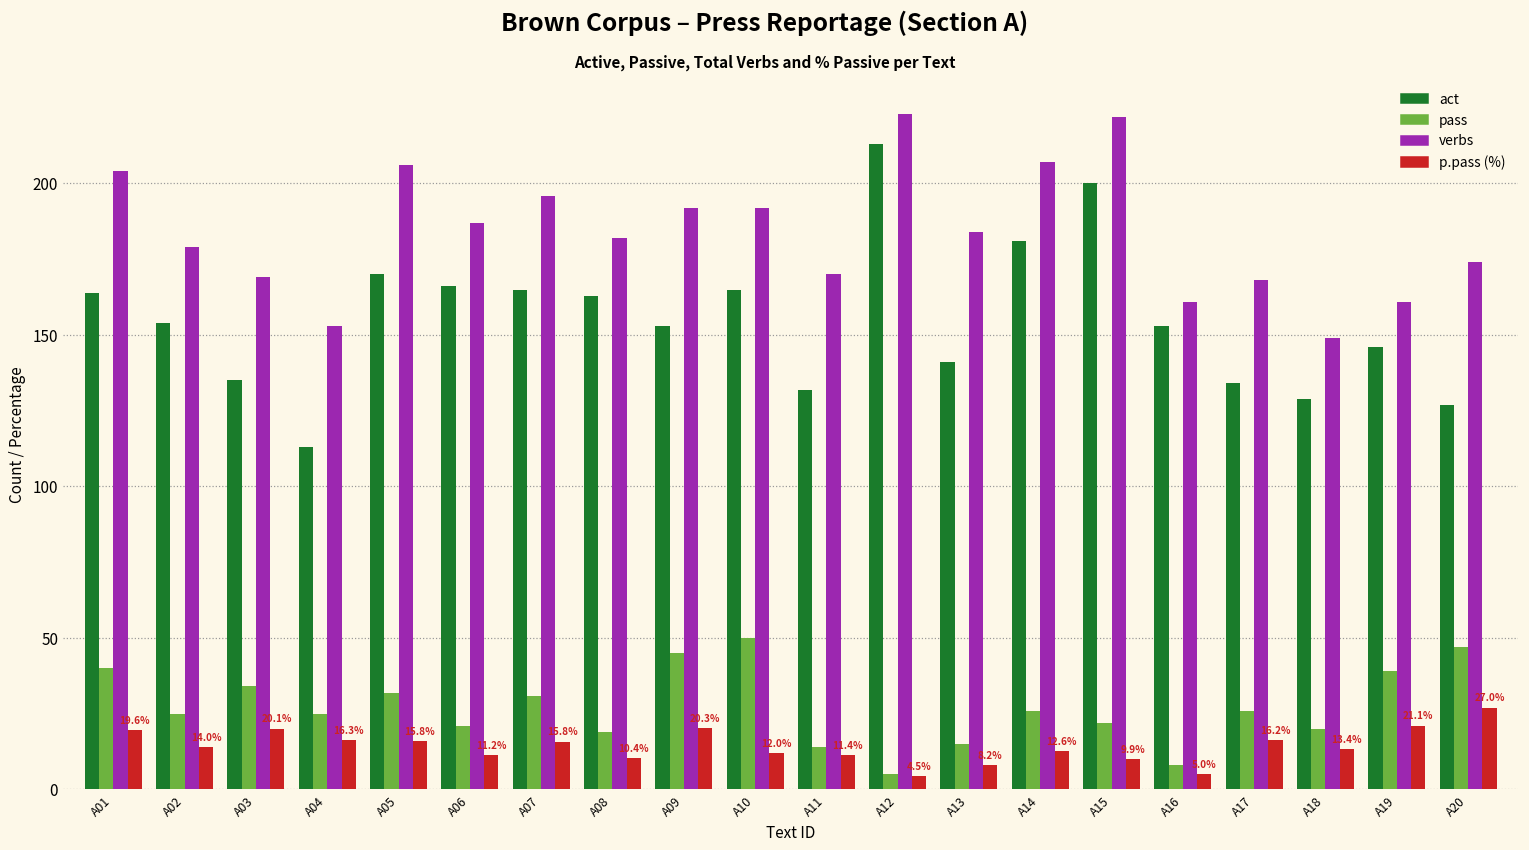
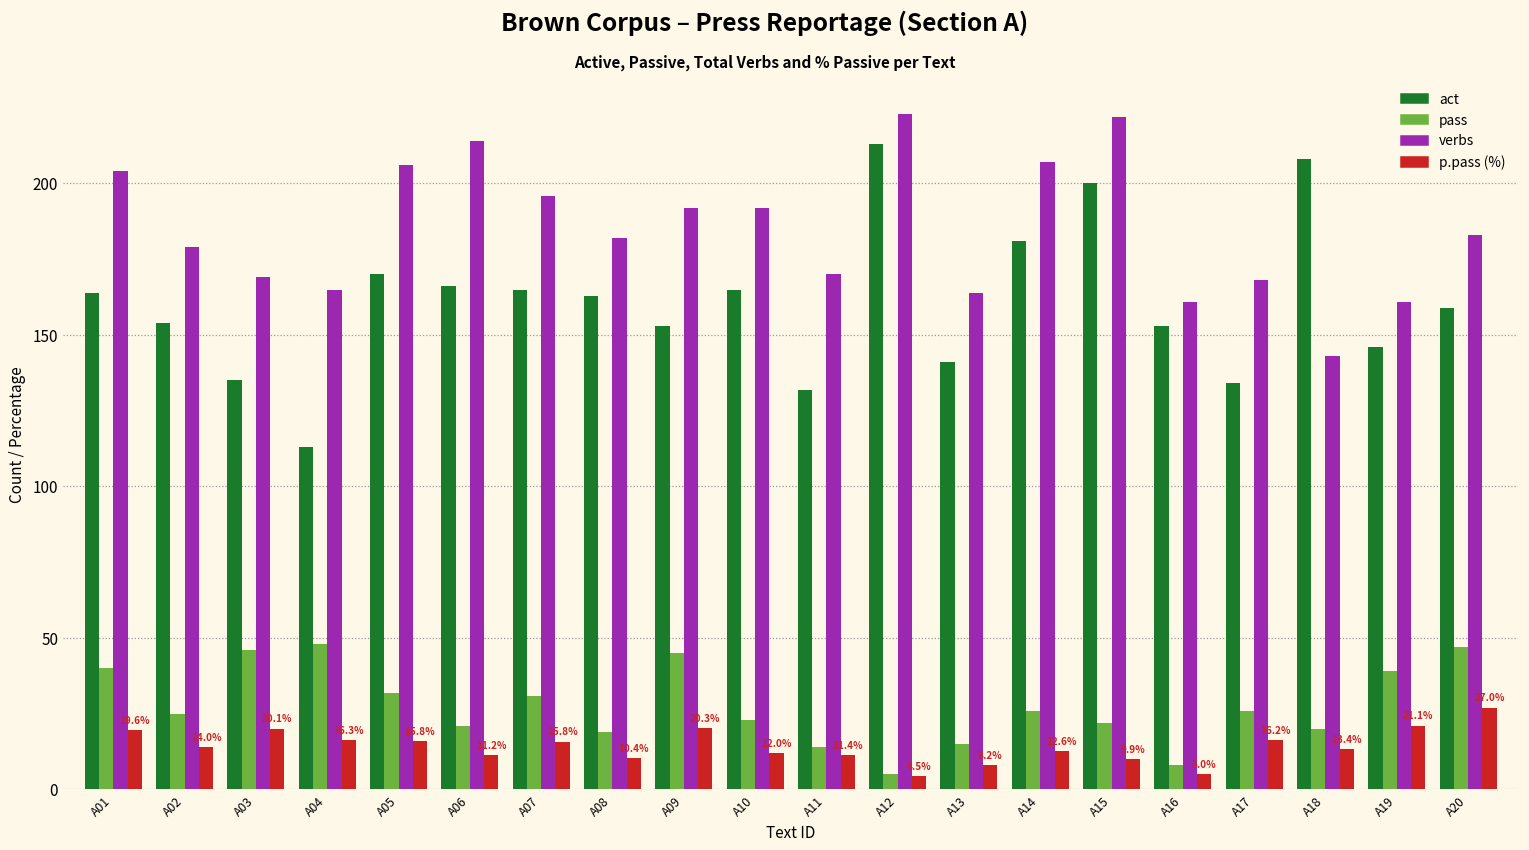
pass, A03: 34 -> 46
pass, A04: 25 -> 48
verbs, A04: 153 -> 165
verbs, A06: 187 -> 214
pass, A10: 50 -> 23
verbs, A13: 184 -> 164
act, A18: 129 -> 208
verbs, A18: 149 -> 143
act, A20: 127 -> 159
verbs, A20: 174 -> 183
